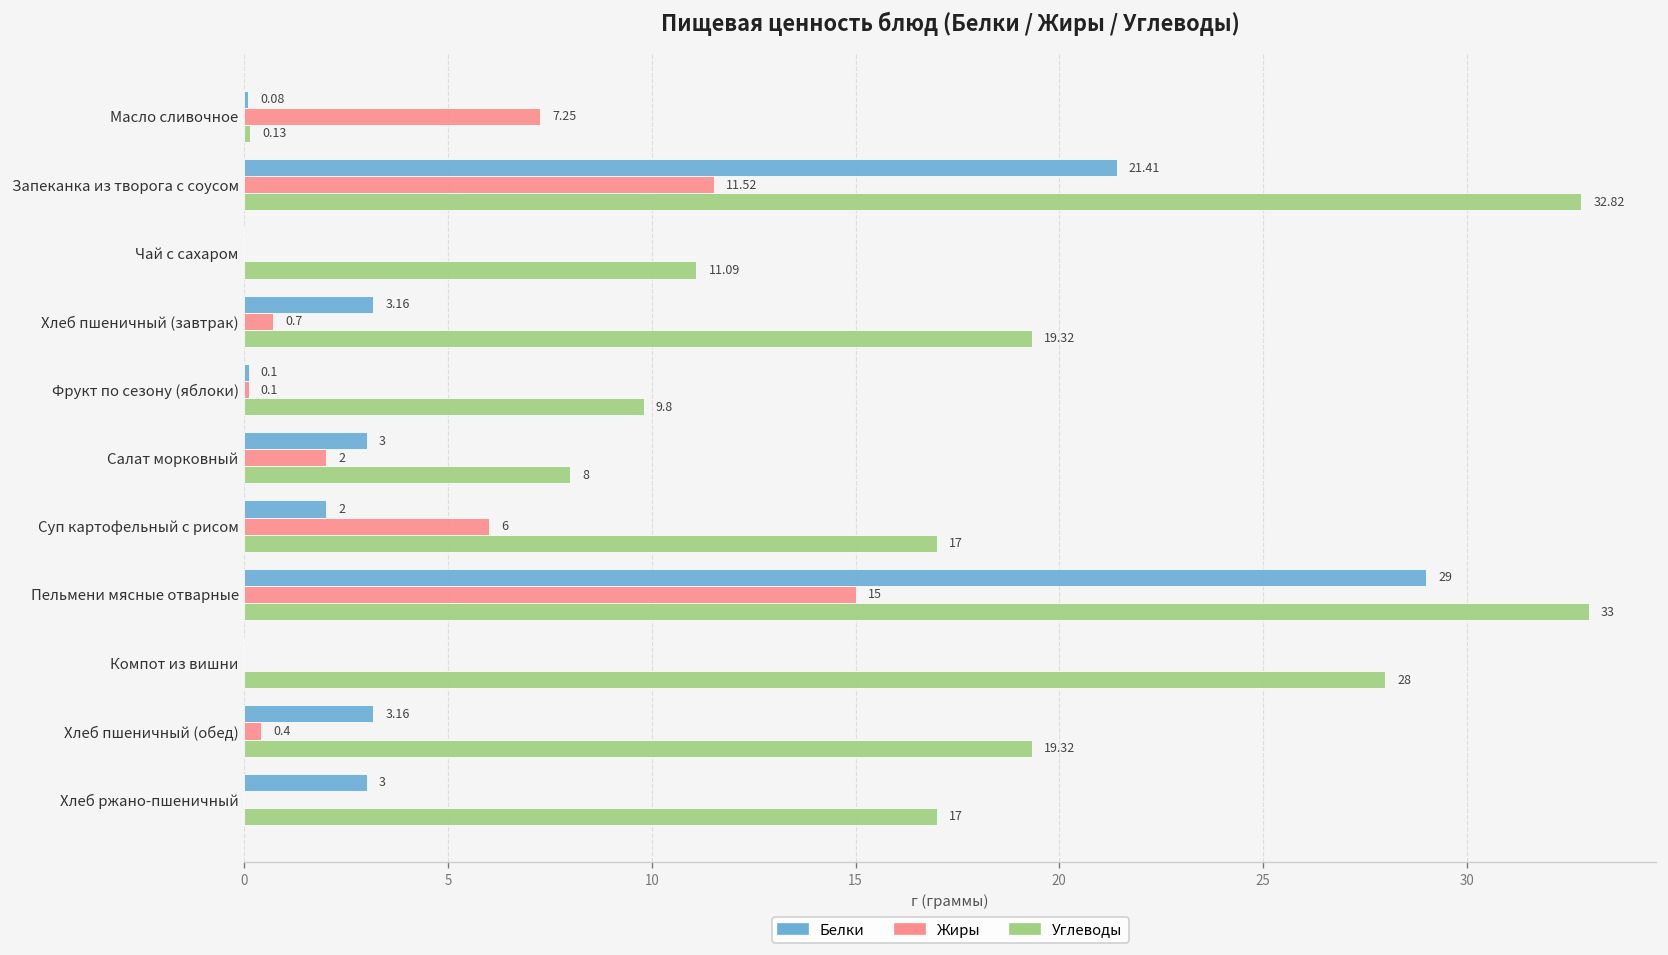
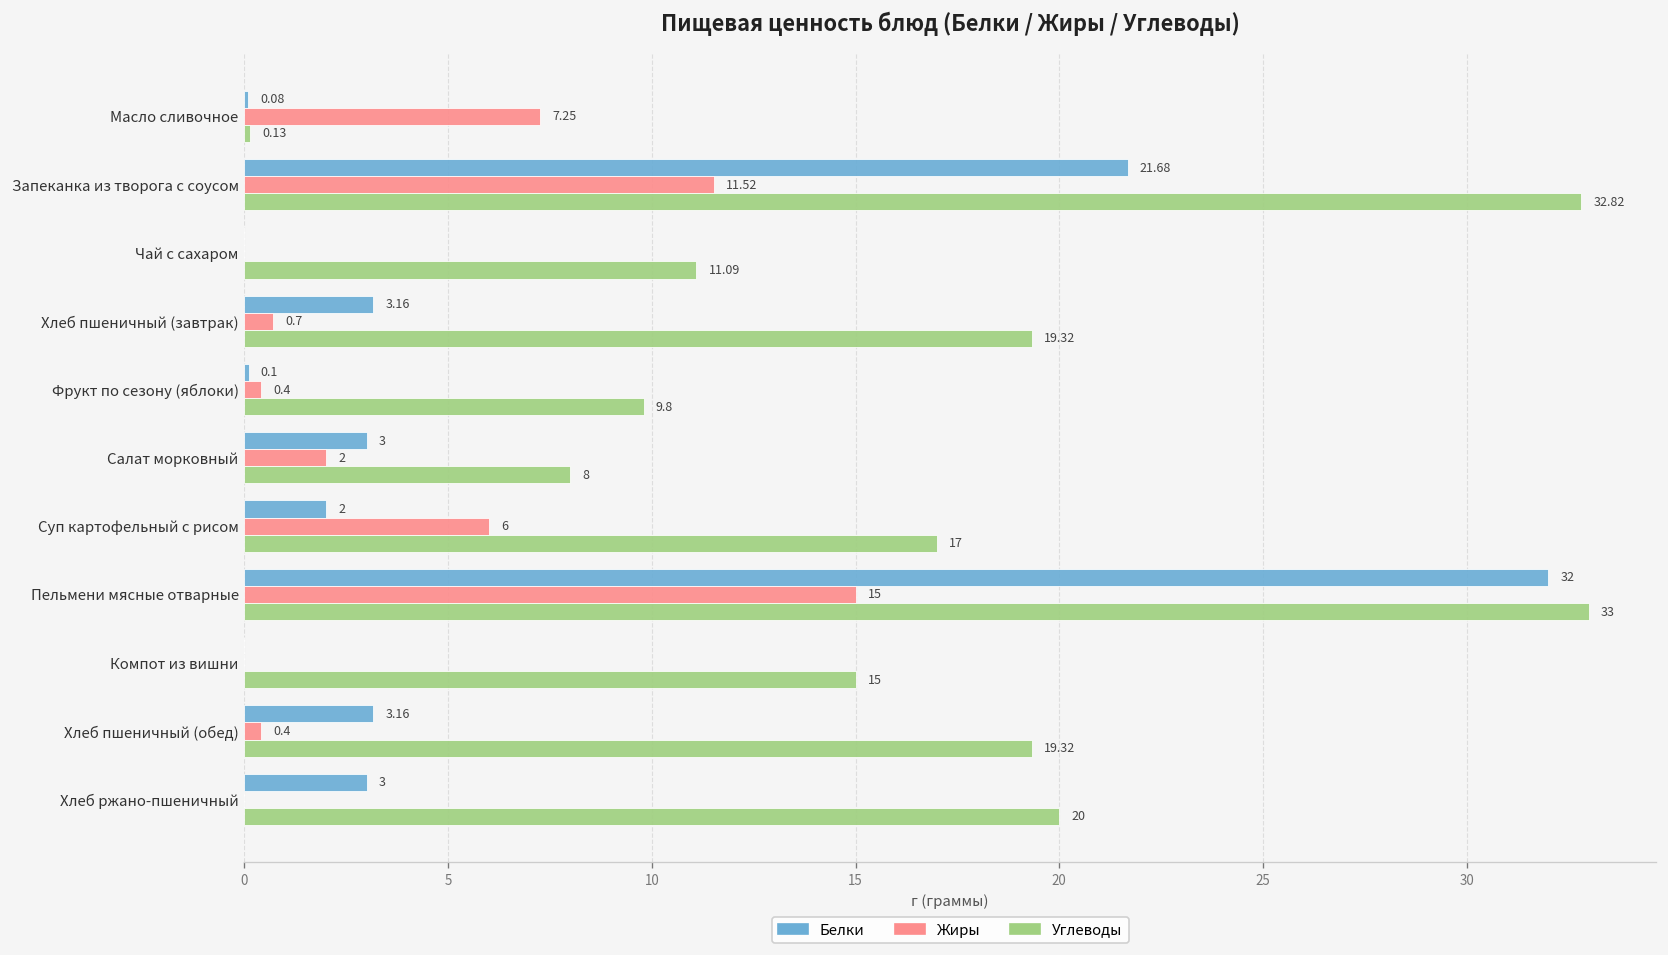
Белки, Запеканка из творога с соусом: 21.41 -> 21.68
Жиры, Фрукт по сезону (яблоки): 0.1 -> 0.4
Белки, Пельмени мясные отварные: 29 -> 32
Углеводы, Компот из вишни: 28 -> 15
Углеводы, Хлеб ржано-пшеничный: 17 -> 20
